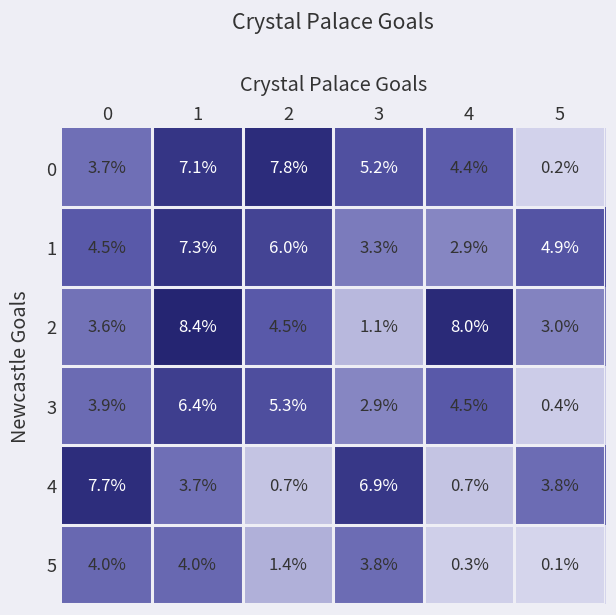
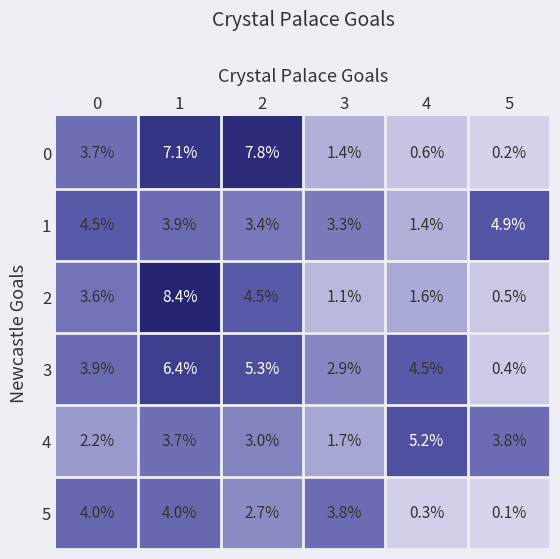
0, 3: 5.2% -> 1.4%
0, 4: 4.4% -> 0.6%
1, 1: 7.3% -> 3.9%
1, 2: 6.0% -> 3.4%
1, 4: 2.9% -> 1.4%
2, 4: 8.0% -> 1.6%
2, 5: 3.0% -> 0.5%
4, 0: 7.7% -> 2.2%
4, 2: 0.7% -> 3.0%
4, 3: 6.9% -> 1.7%
4, 4: 0.7% -> 5.2%
5, 2: 1.4% -> 2.7%
